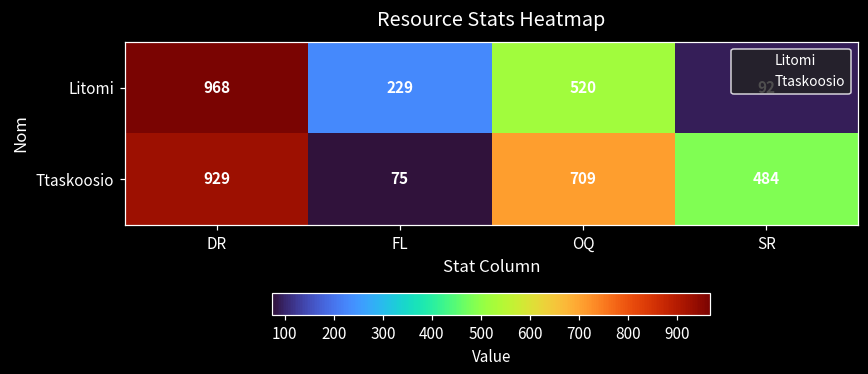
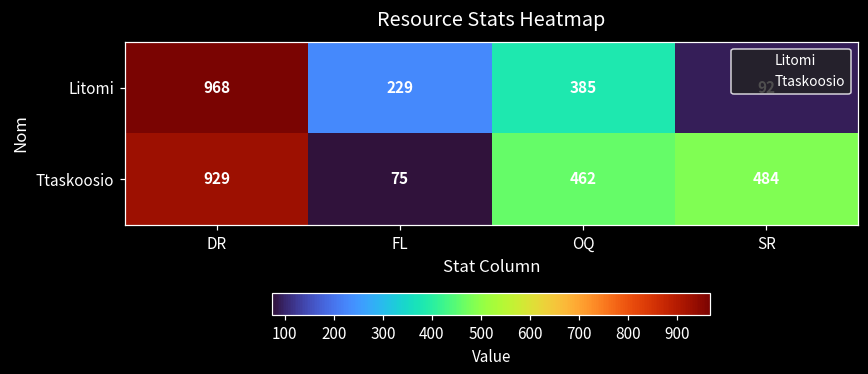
Litomi, OQ: 520 -> 385
Ttaskoosio, OQ: 709 -> 462
